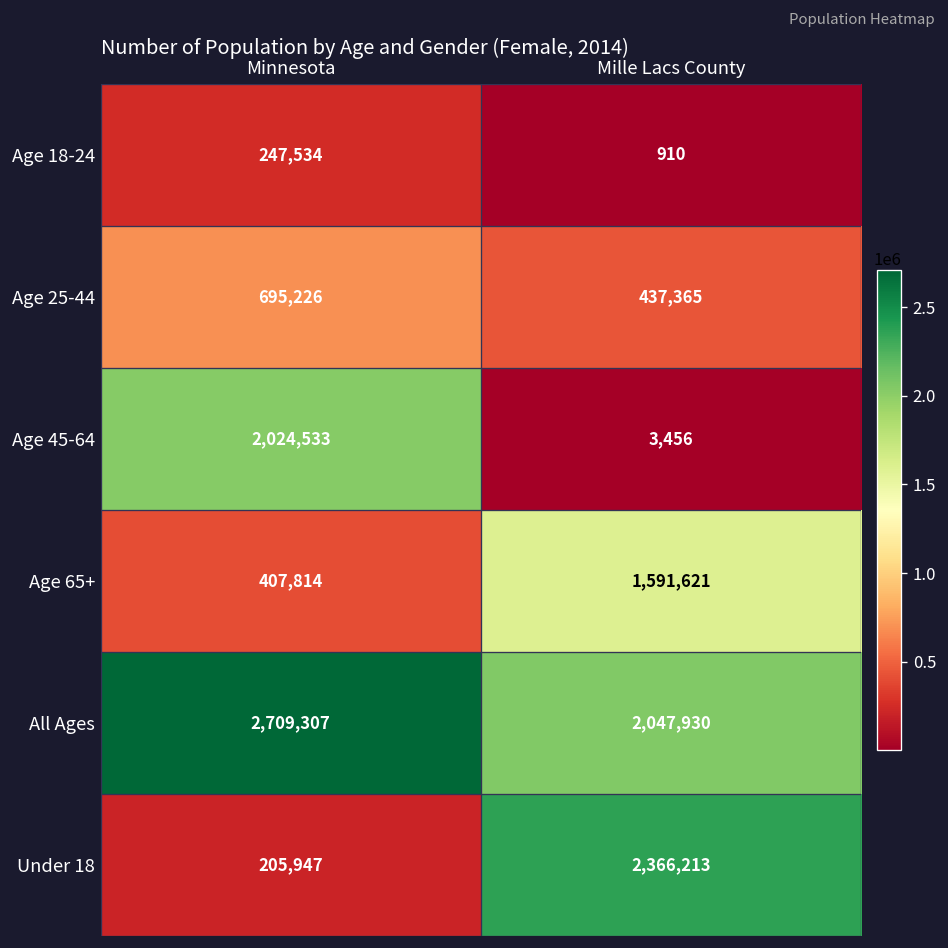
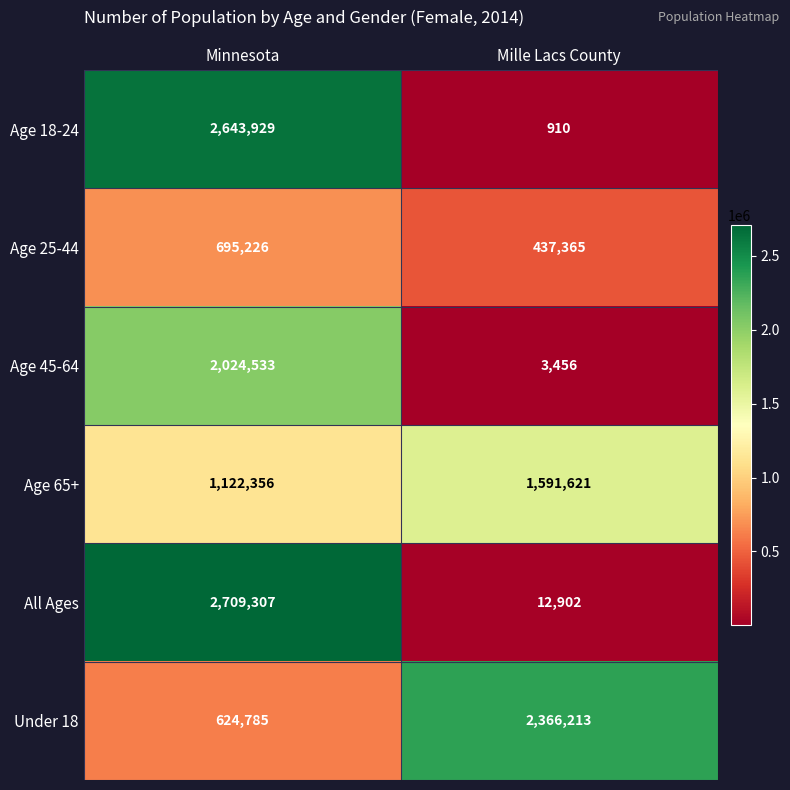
Age 18-24, Minnesota: 247,534 -> 2,643,929
Age 65+, Minnesota: 407,814 -> 1,122,356
All Ages, Mille Lacs County: 2,047,930 -> 12,902
Under 18, Minnesota: 205,947 -> 624,785
